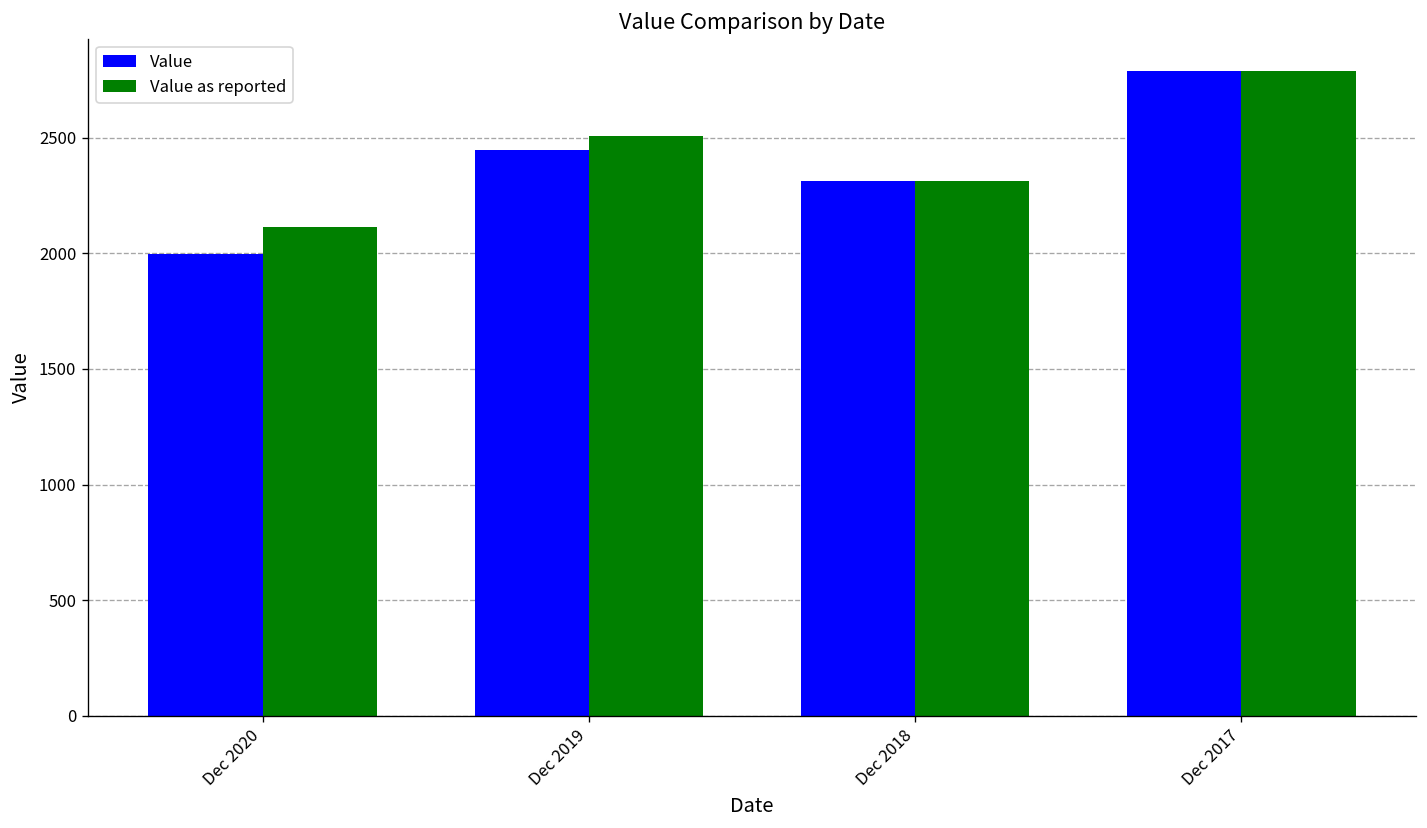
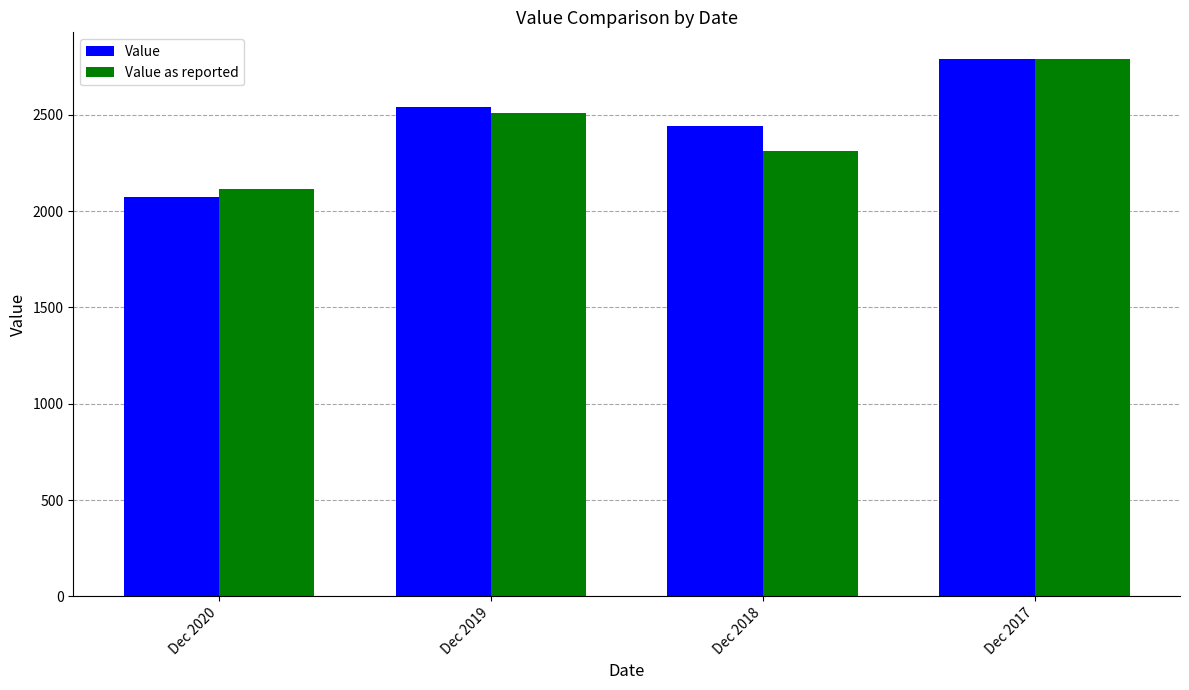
Value, Dec 2020: 2000 -> 2070
Value, Dec 2019: 2450 -> 2540
Value, Dec 2018: 2310 -> 2440
